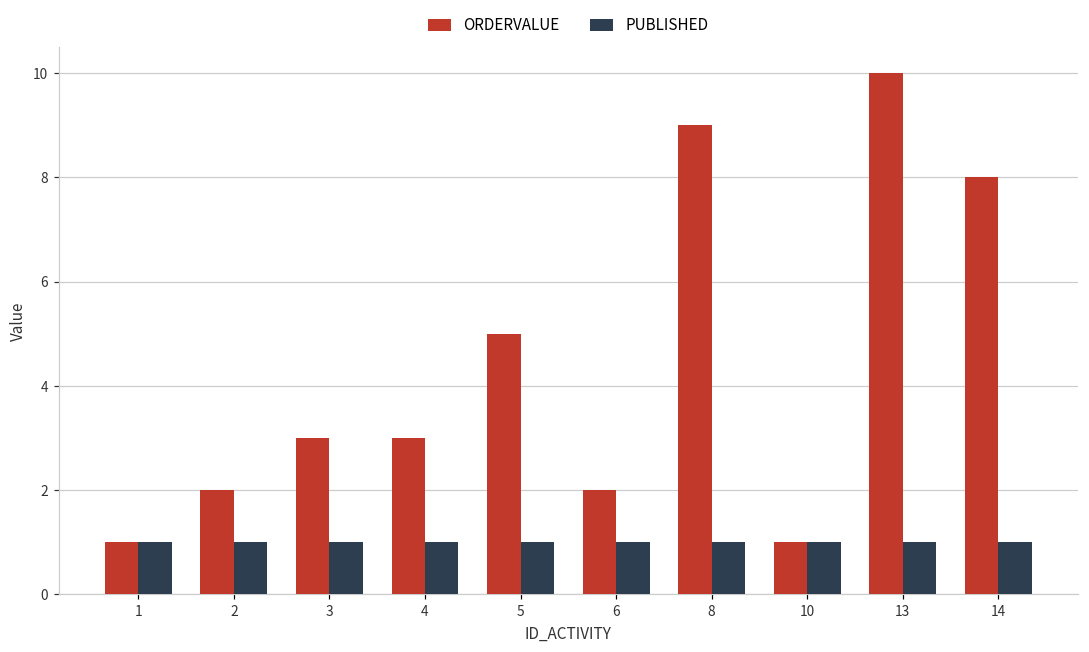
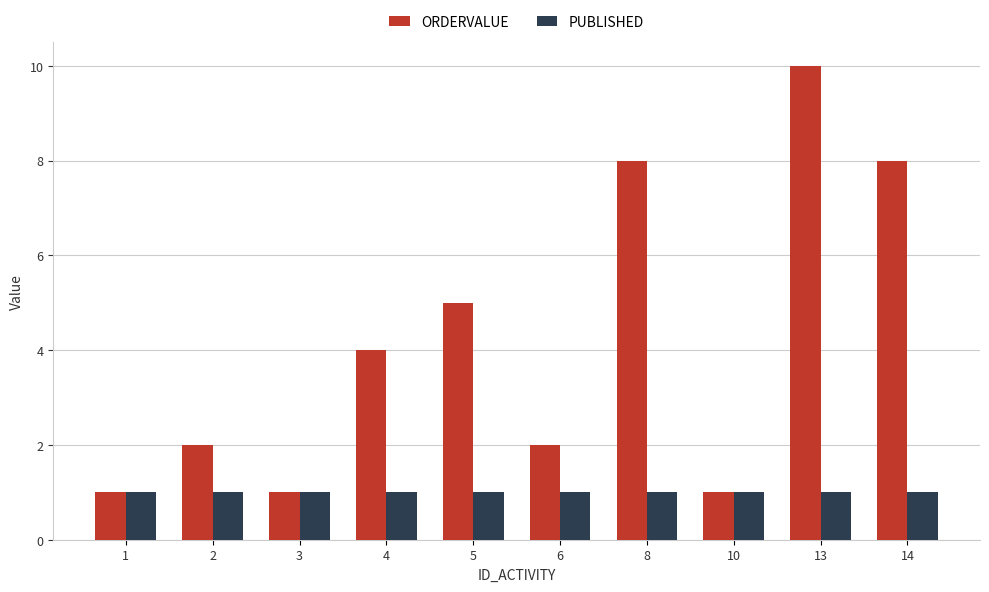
ORDERVALUE, 3: 3 -> 1
ORDERVALUE, 4: 3 -> 4
ORDERVALUE, 8: 9 -> 8
